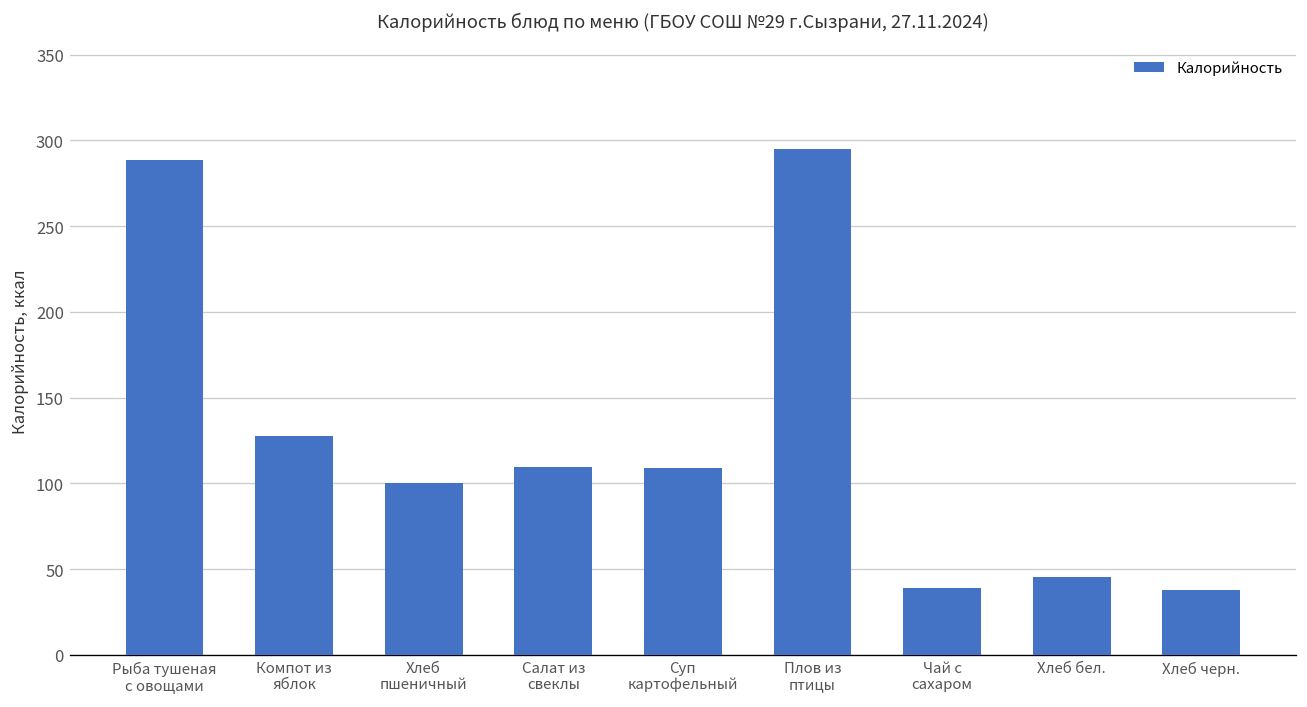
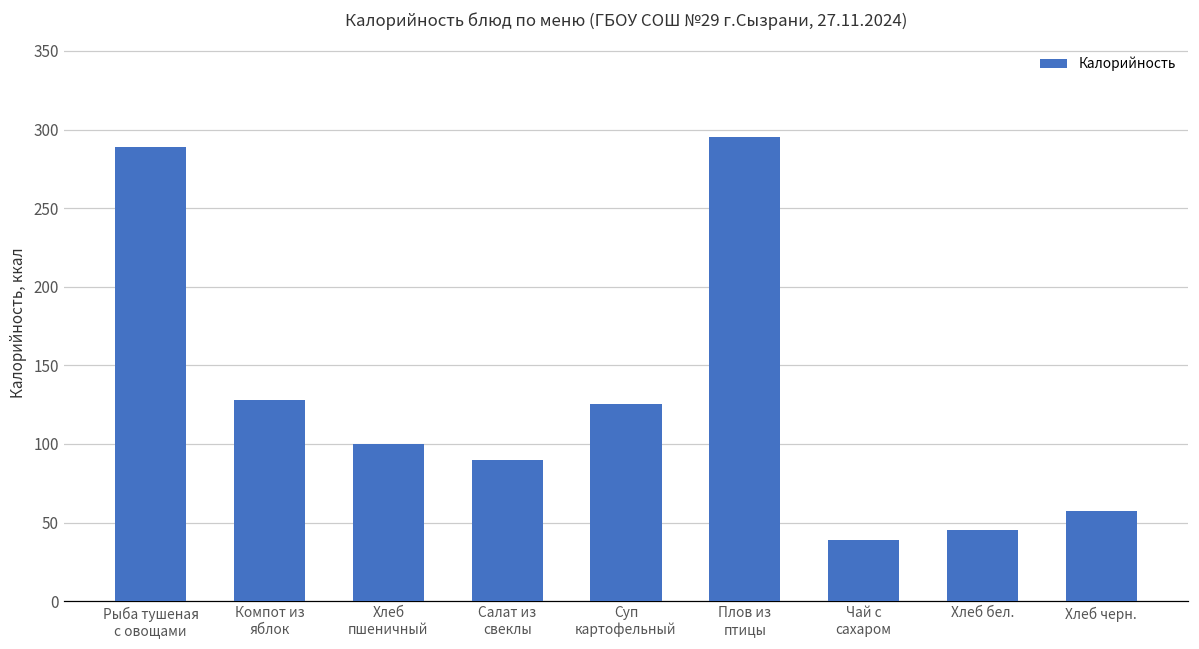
Салат из свеклы: 109 -> 90
Суп картофельный: 109 -> 126
Хлеб черн.: 38 -> 57
